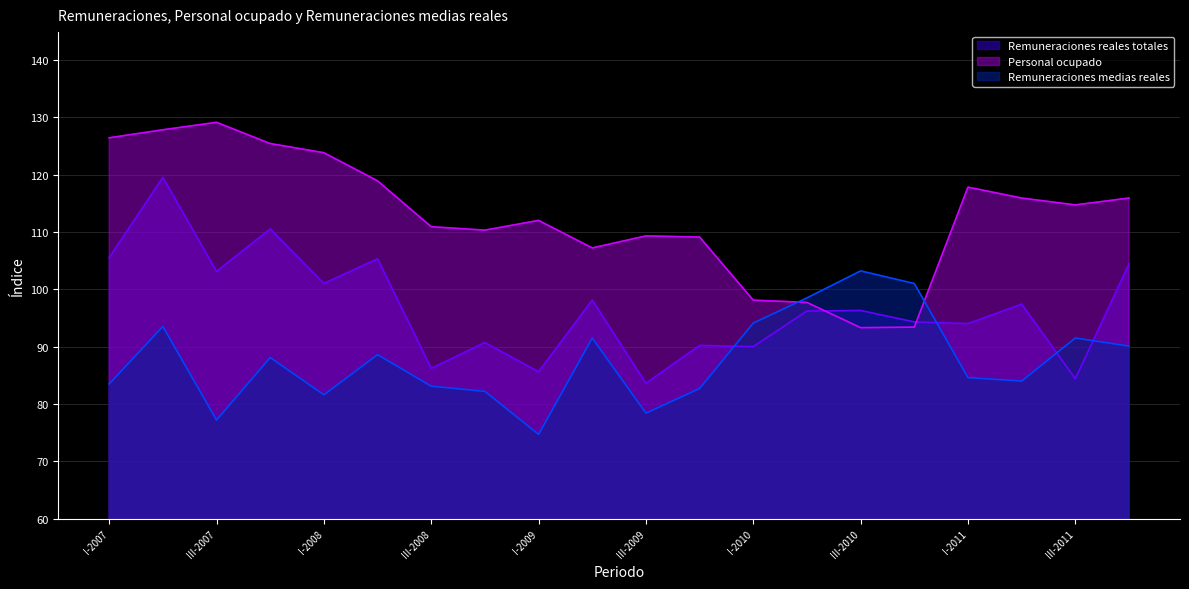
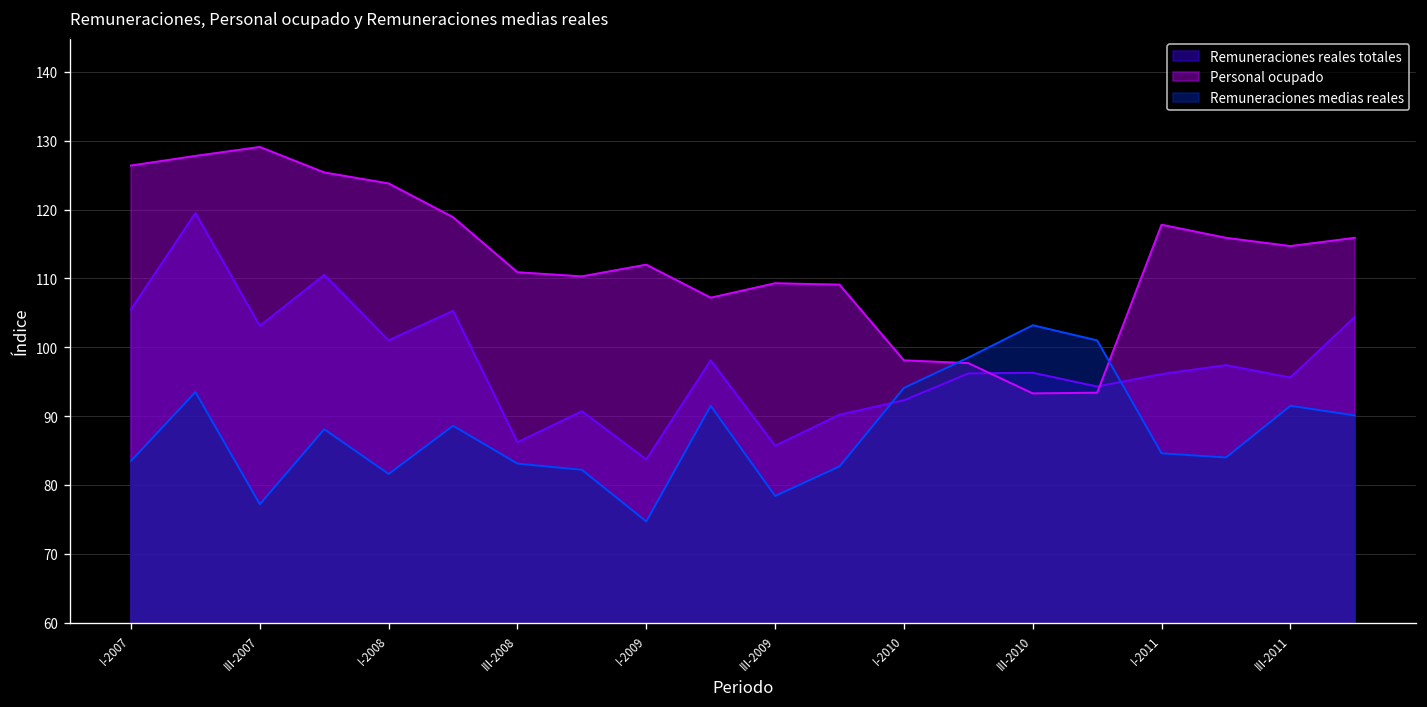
Remuneraciones reales totales, I-2009: 86 -> 84
Remuneraciones reales totales, III-2009: 84 -> 86
Remuneraciones reales totales, I-2010: 90 -> 92
Remuneraciones reales totales, I-2011: 94 -> 96
Remuneraciones reales totales, III-2011: 84 -> 96
